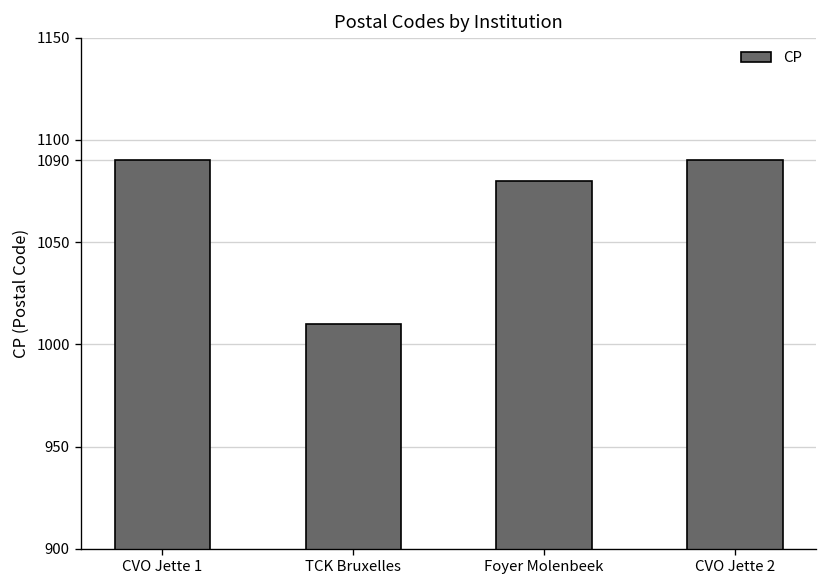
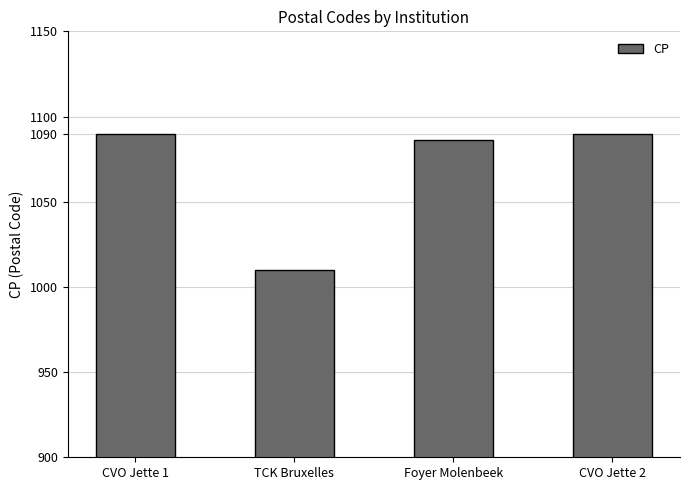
Foyer Molenbeek: 1080 -> 1086
